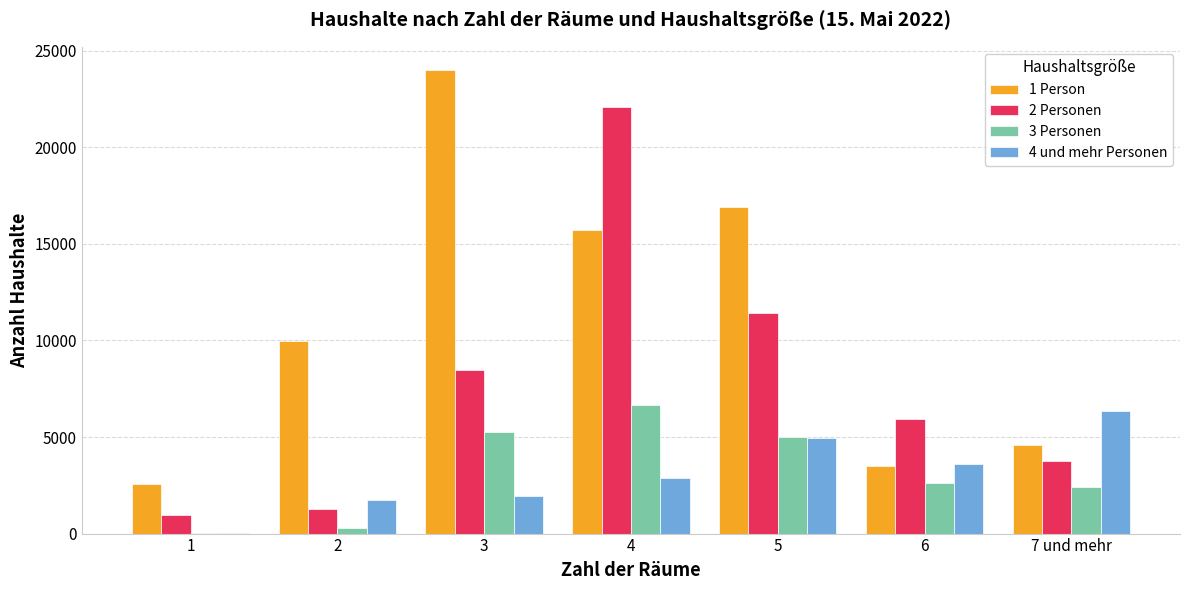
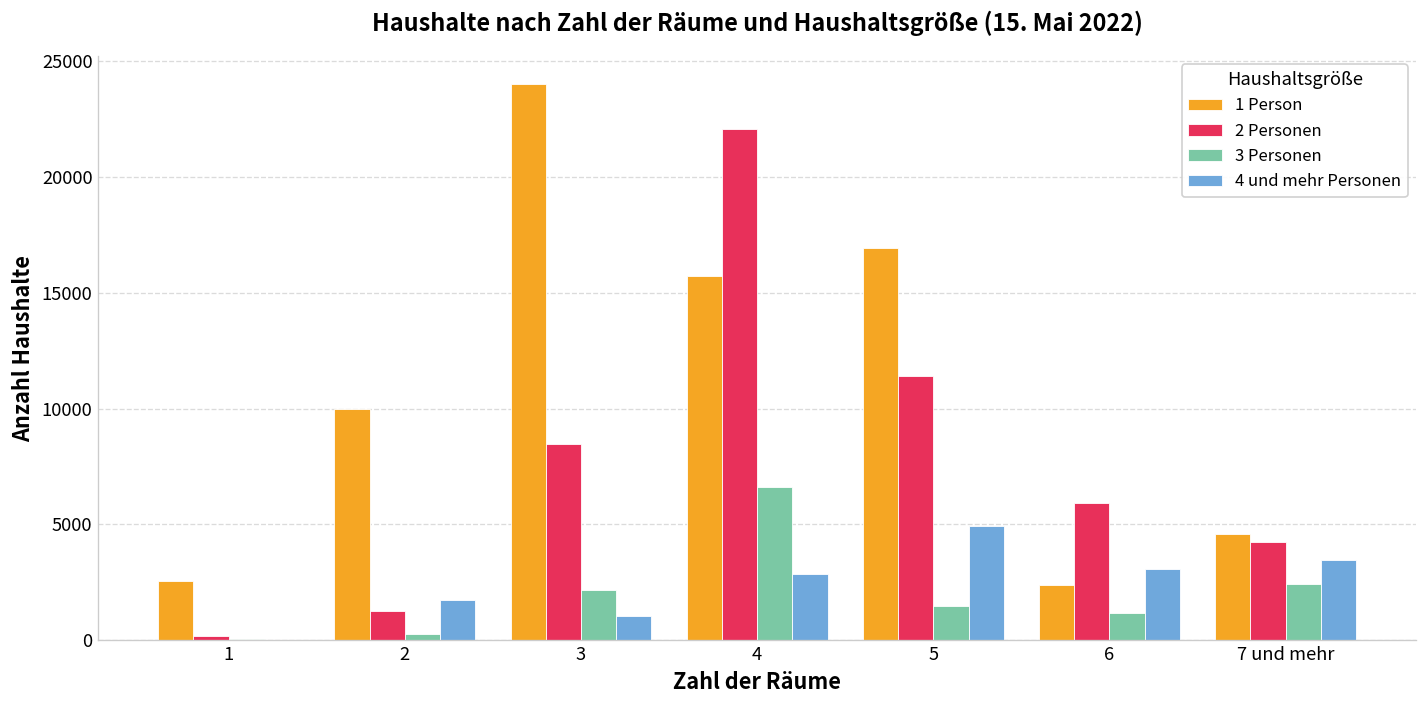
2 Personen, 1: 900 -> 200
3 Personen, 3: 5200 -> 2200
4 und mehr Personen, 3: 2000 -> 1000
3 Personen, 5: 5000 -> 1500
1 Person, 6: 3500 -> 2400
3 Personen, 6: 2600 -> 1200
4 und mehr Personen, 6: 3600 -> 3100
2 Personen, 7 und mehr: 3700 -> 4200
4 und mehr Personen, 7 und mehr: 6300 -> 3500
